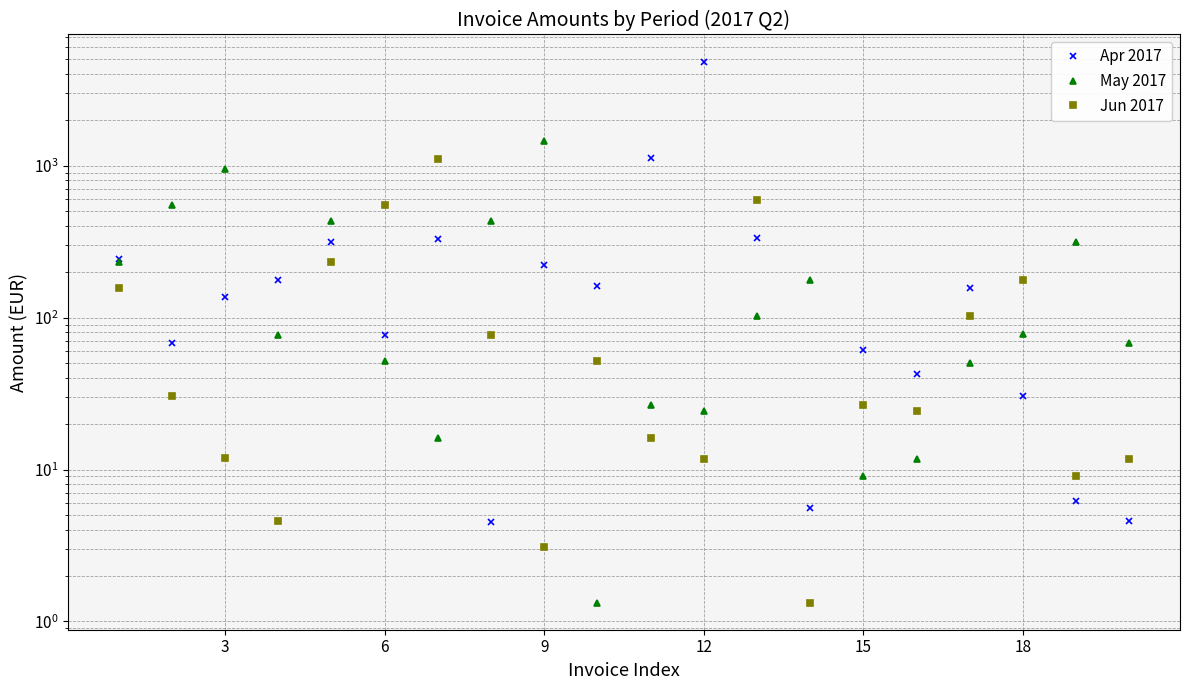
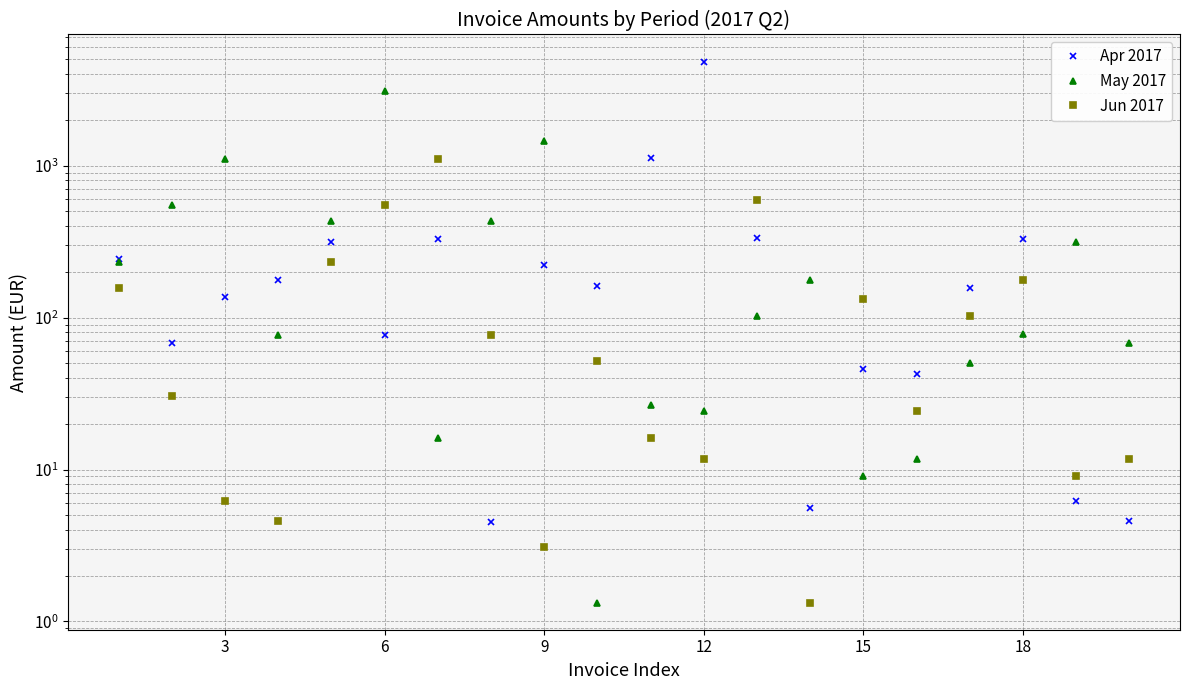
May 2017, 3: 900 -> 1100
Jun 2017, 3: 12 -> 6.2
May 2017, 6: 52 -> 3100
Apr 2017, 15: 62 -> 46
Jun 2017, 15: 27 -> 130
Apr 2017, 18: 30 -> 330
